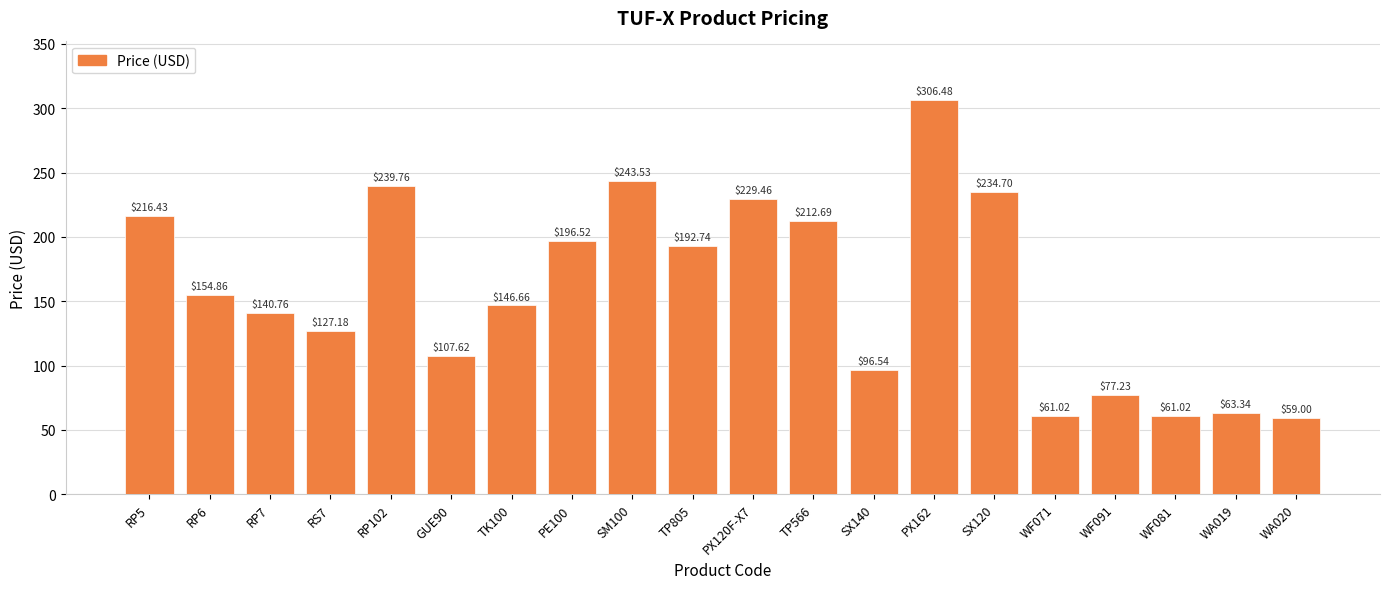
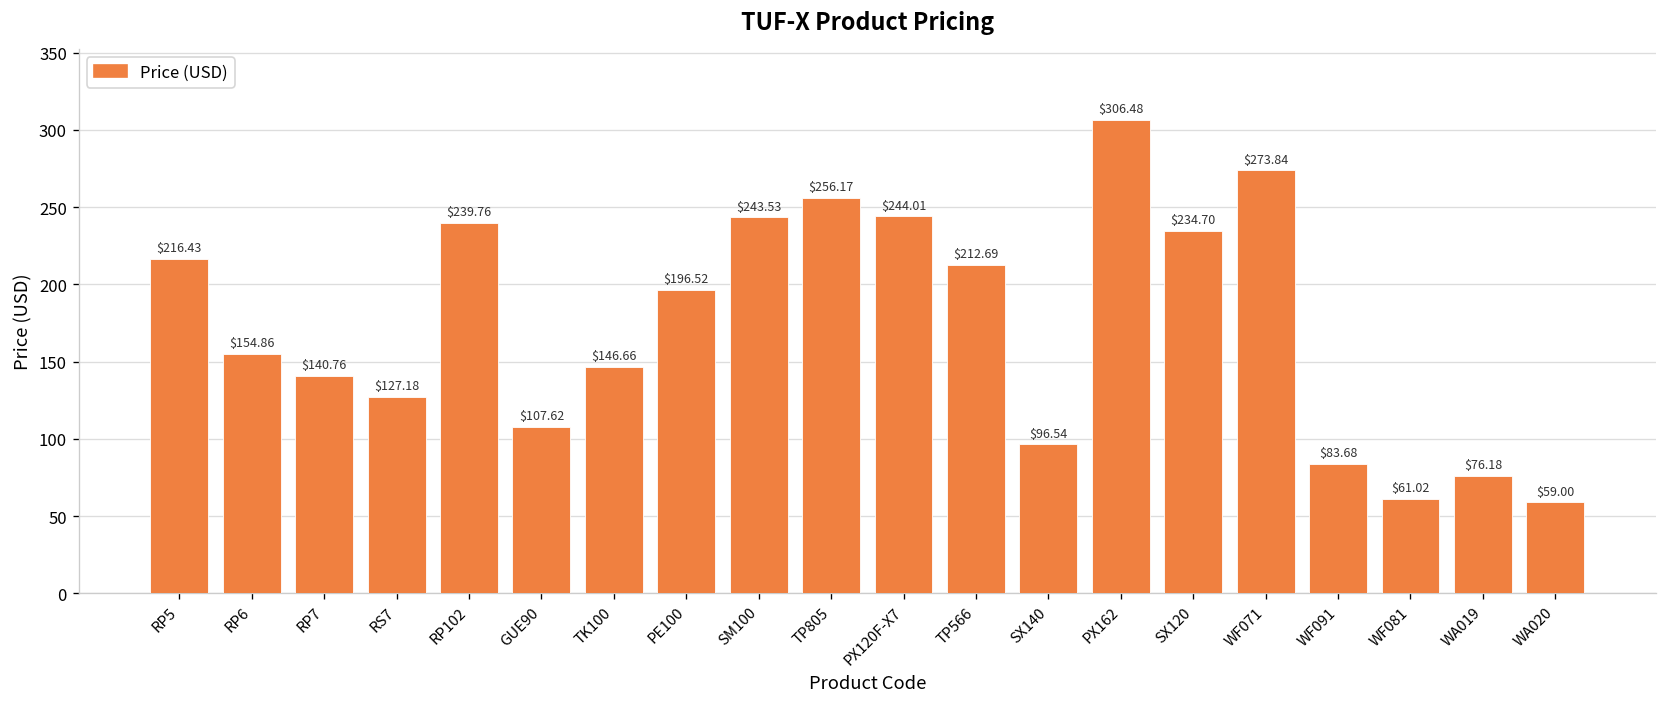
TP805: $192.74 -> $256.17
PX120F-X7: $229.46 -> $244.01
WF071: $61.02 -> $273.84
WF091: $77.23 -> $83.68
WA019: $63.34 -> $76.18
